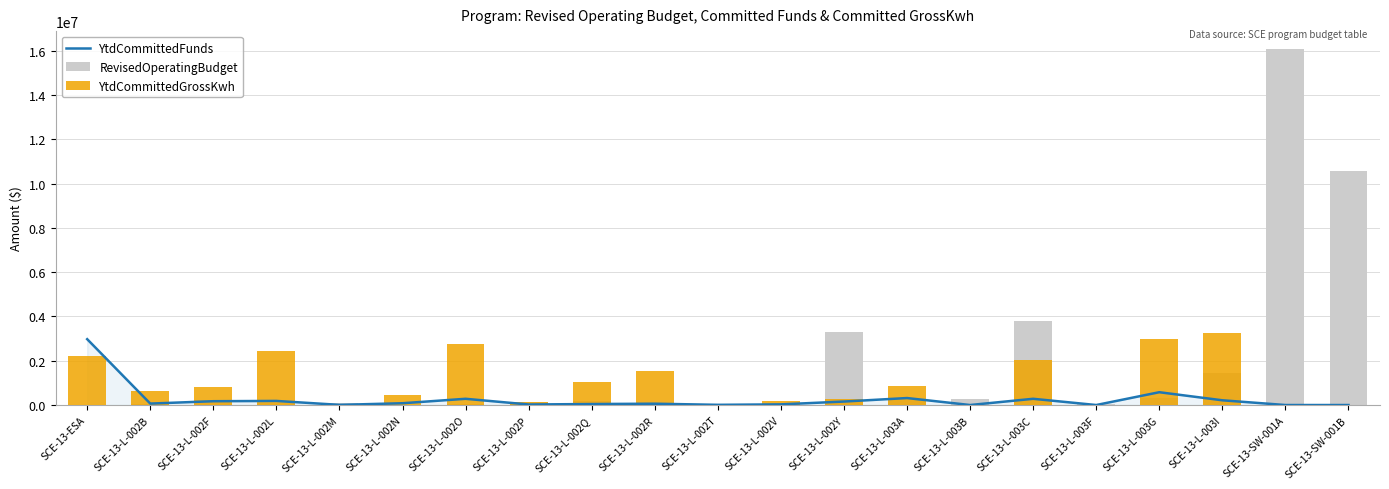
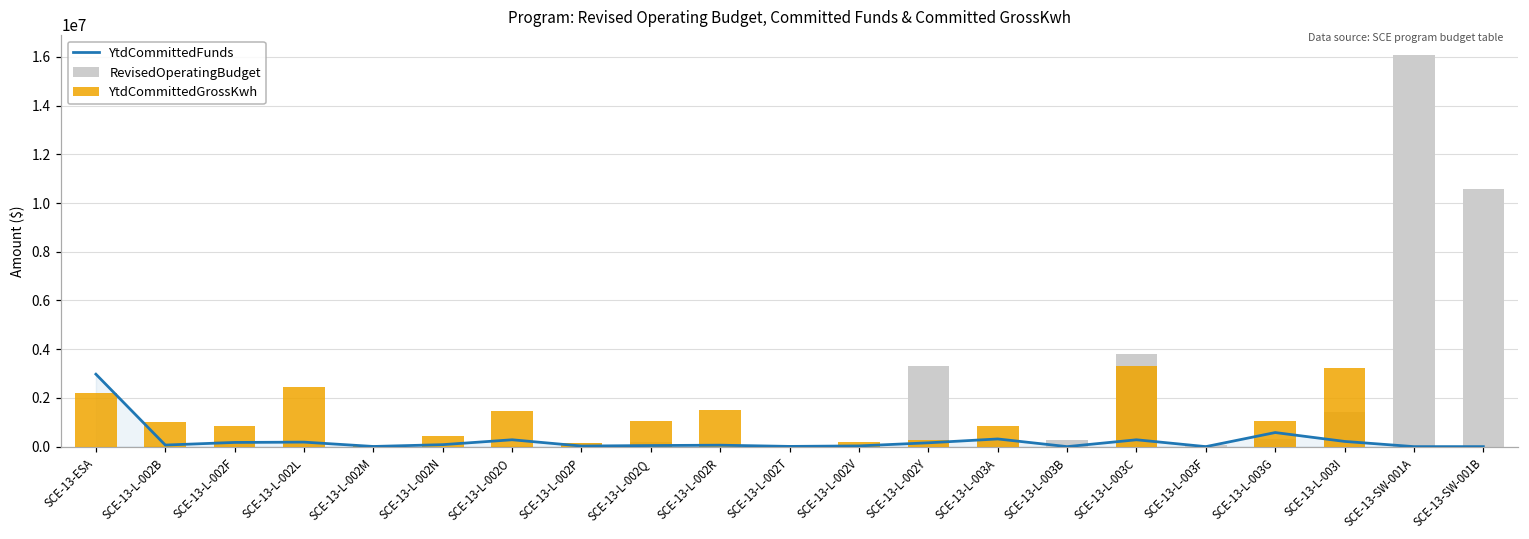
YtdCommittedGrossKwh, SCE-13-L-002B: 600000 -> 1000000
YtdCommittedGrossKwh, SCE-13-L-002O: 2800000 -> 1500000
YtdCommittedGrossKwh, SCE-13-L-003C: 2000000 -> 3300000
YtdCommittedGrossKwh, SCE-13-L-003G: 3000000 -> 1100000
